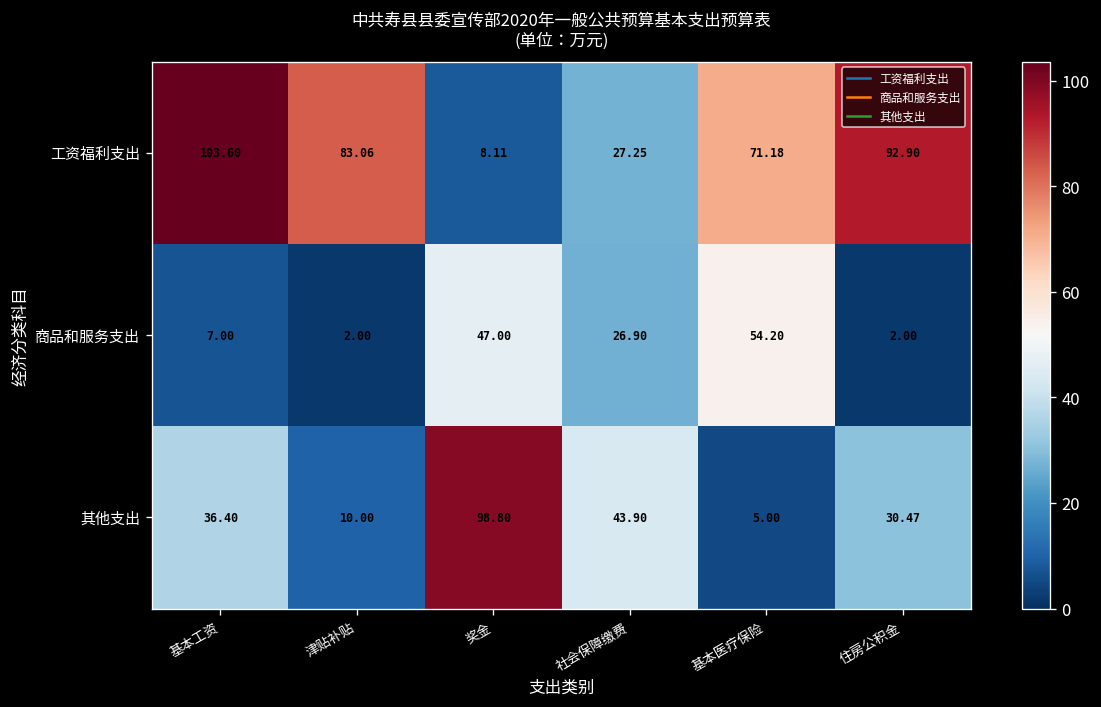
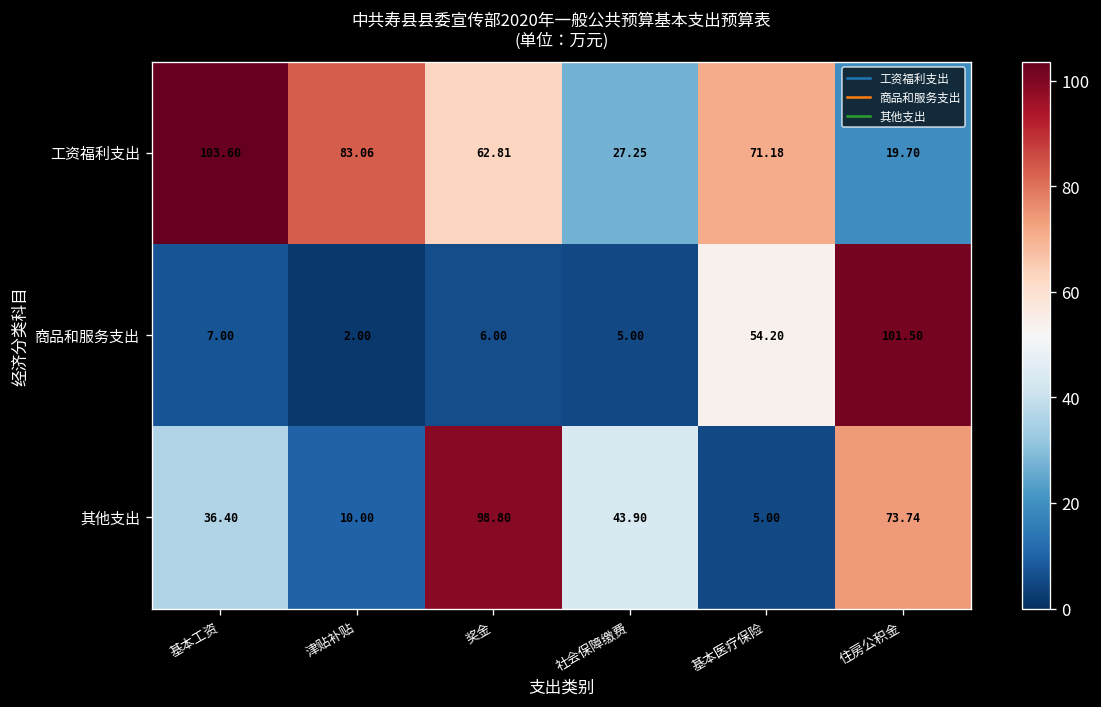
工资福利支出, 奖金: 8.11 -> 62.81
工资福利支出, 住房公积金: 92.90 -> 19.70
商品和服务支出, 奖金: 47.00 -> 6.00
商品和服务支出, 社会保障缴费: 26.90 -> 5.00
商品和服务支出, 住房公积金: 2.00 -> 101.50
其他支出, 住房公积金: 30.47 -> 73.74
